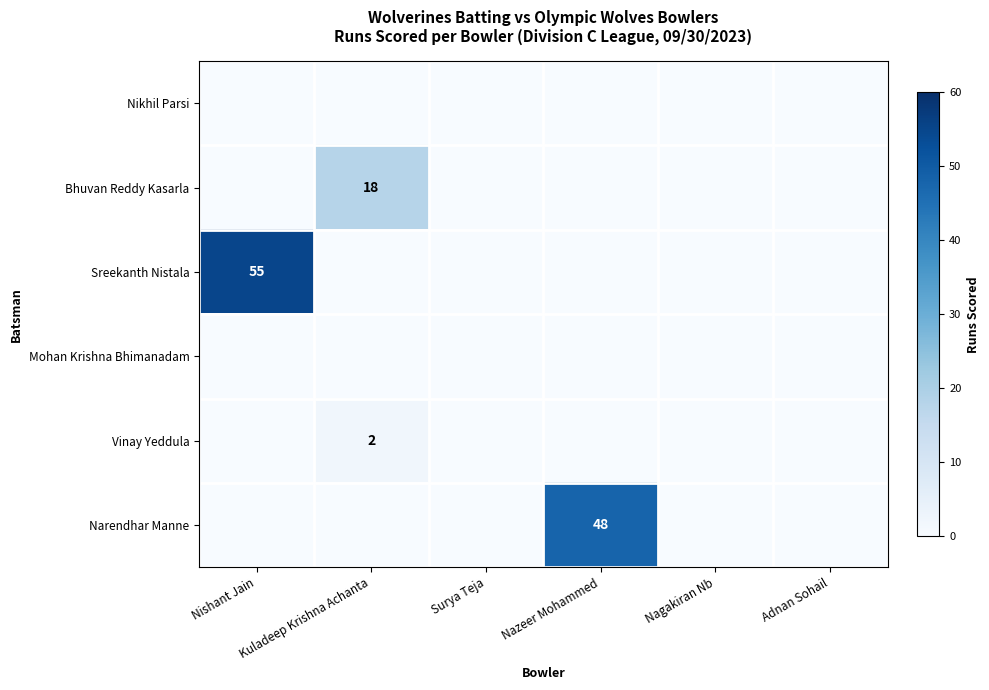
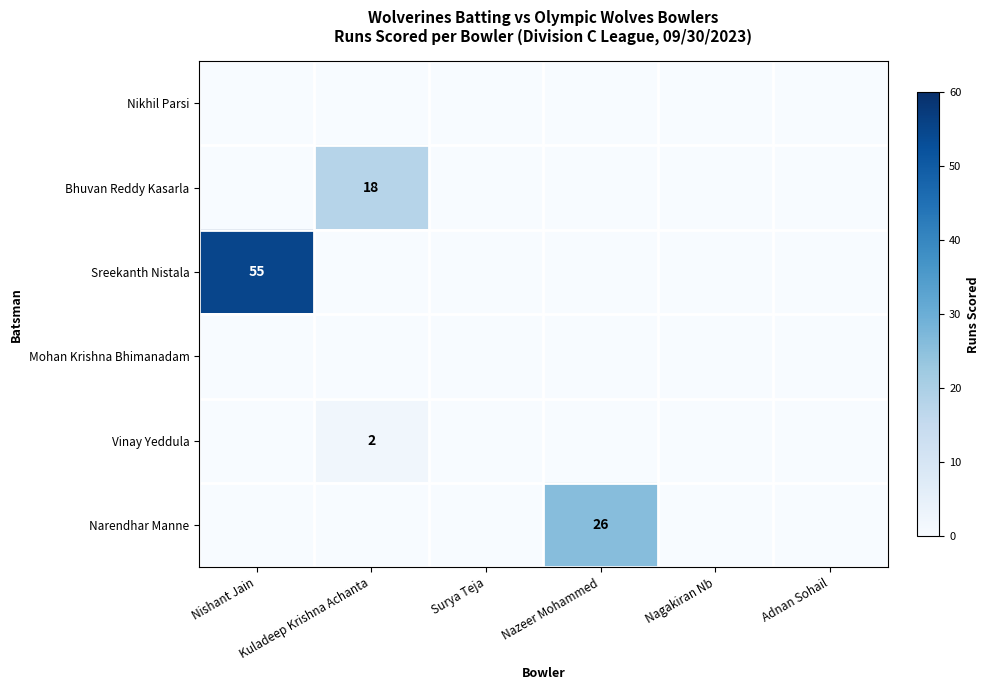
Narendhar Manne, Nazeer Mohammed: 48 -> 26
